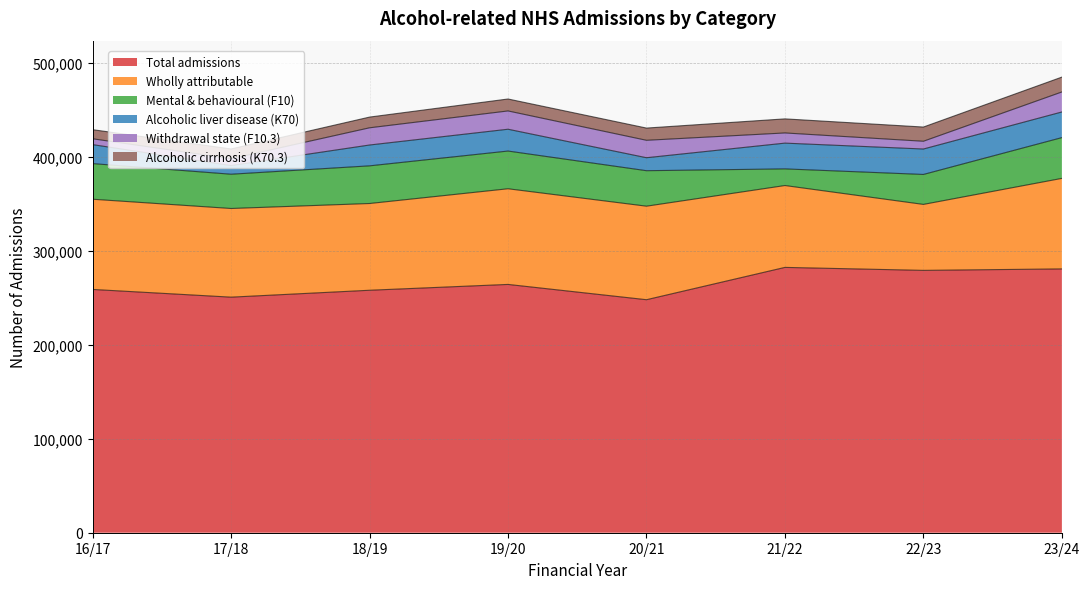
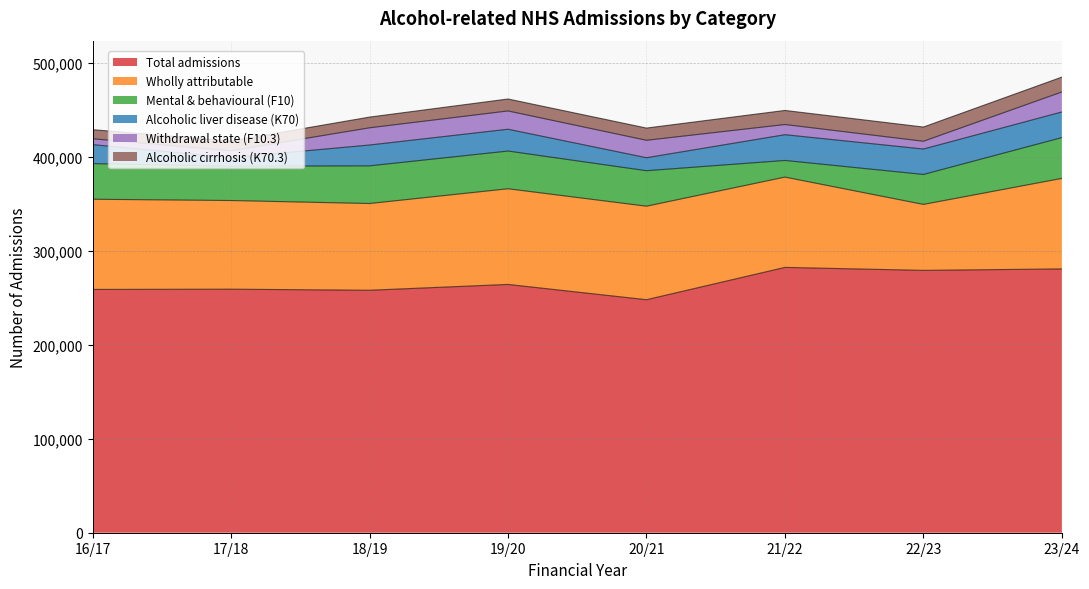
Total admissions, 17/18: 250,000 -> 260,000
Wholly attributable, 21/22: 90,000 -> 100,000
